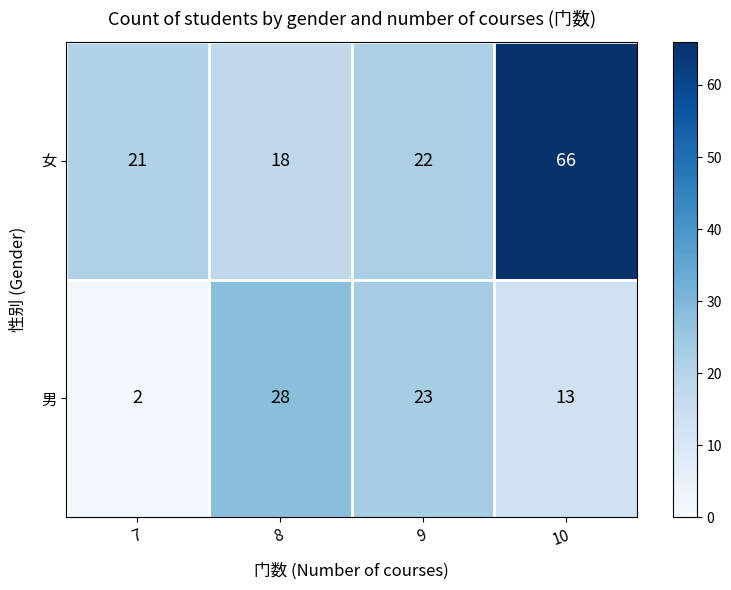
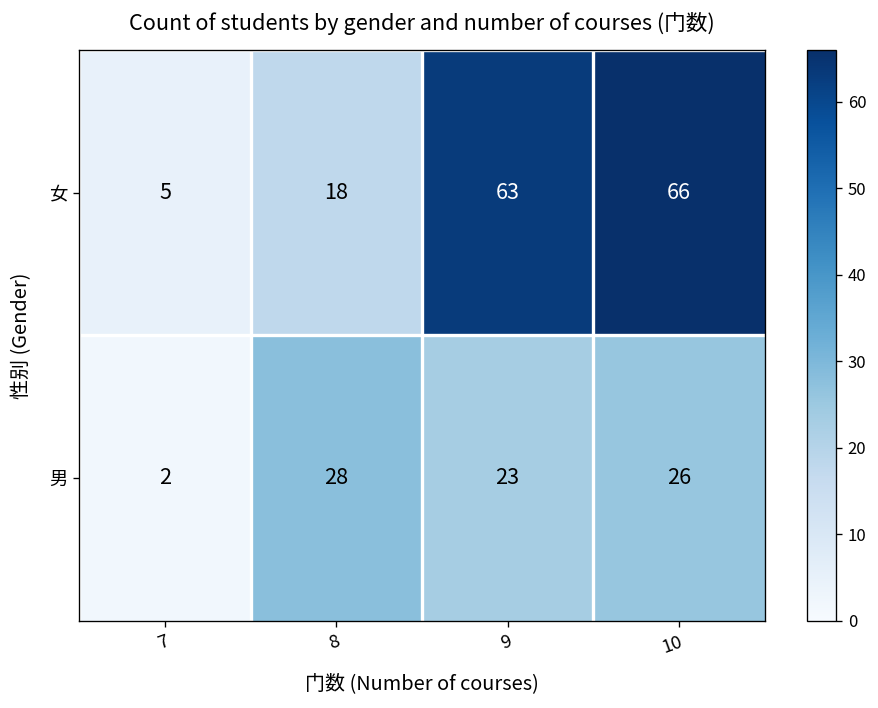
女, 7: 21 -> 5
女, 9: 22 -> 63
男, 10: 13 -> 26
